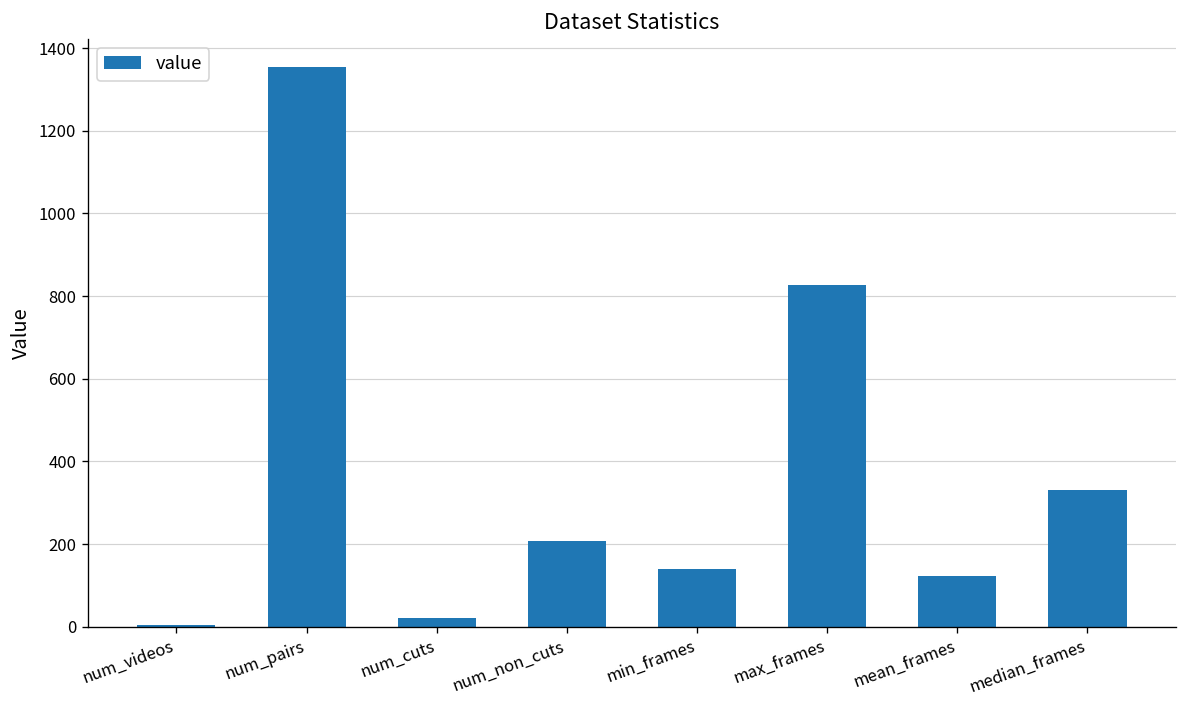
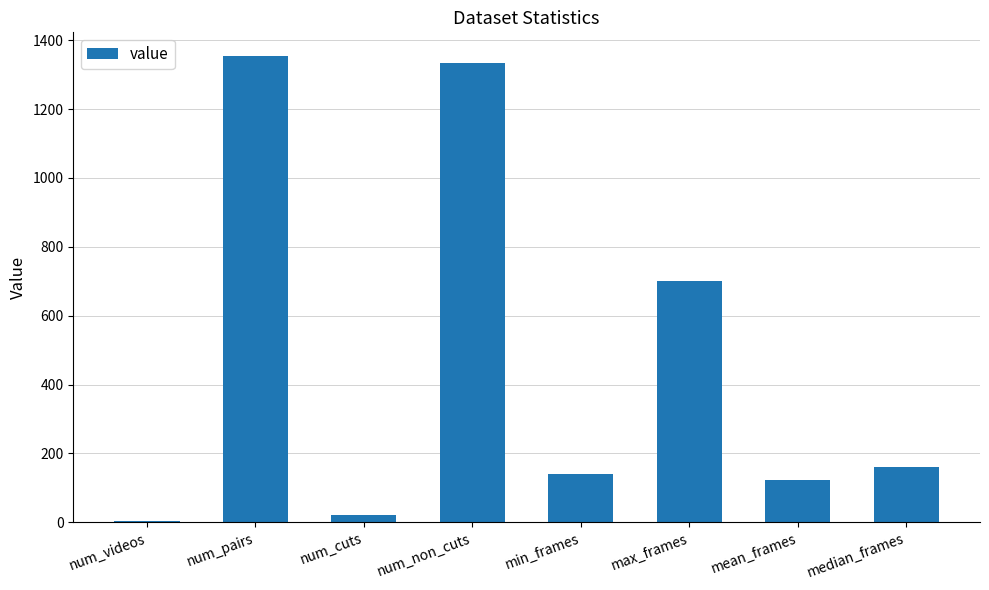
num_non_cuts: 210 -> 1340
max_frames: 830 -> 700
median_frames: 330 -> 160
